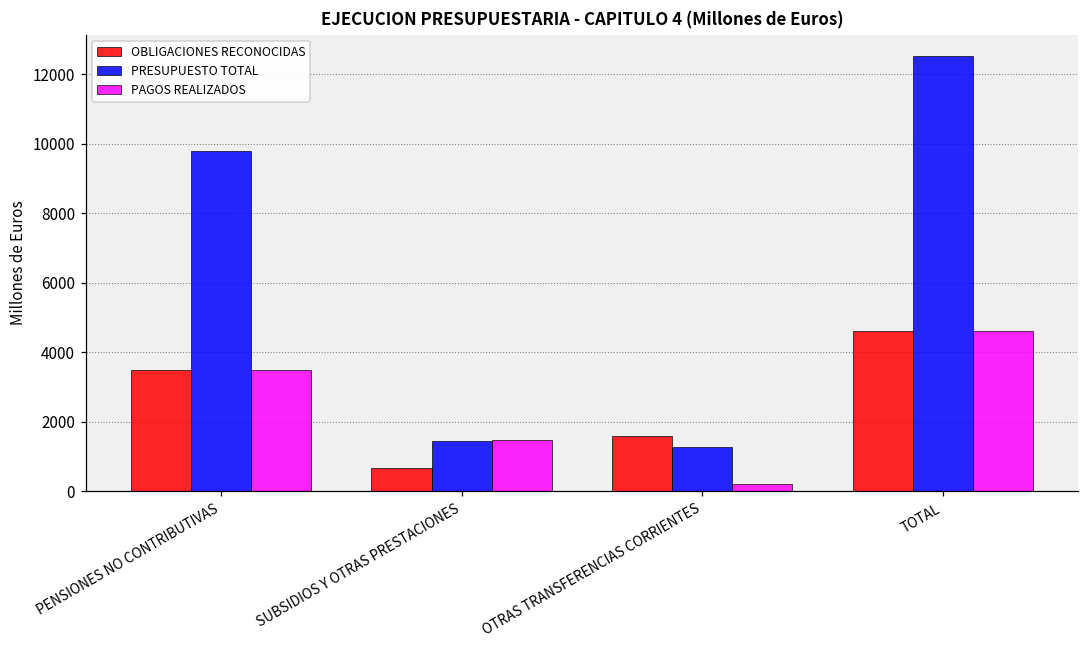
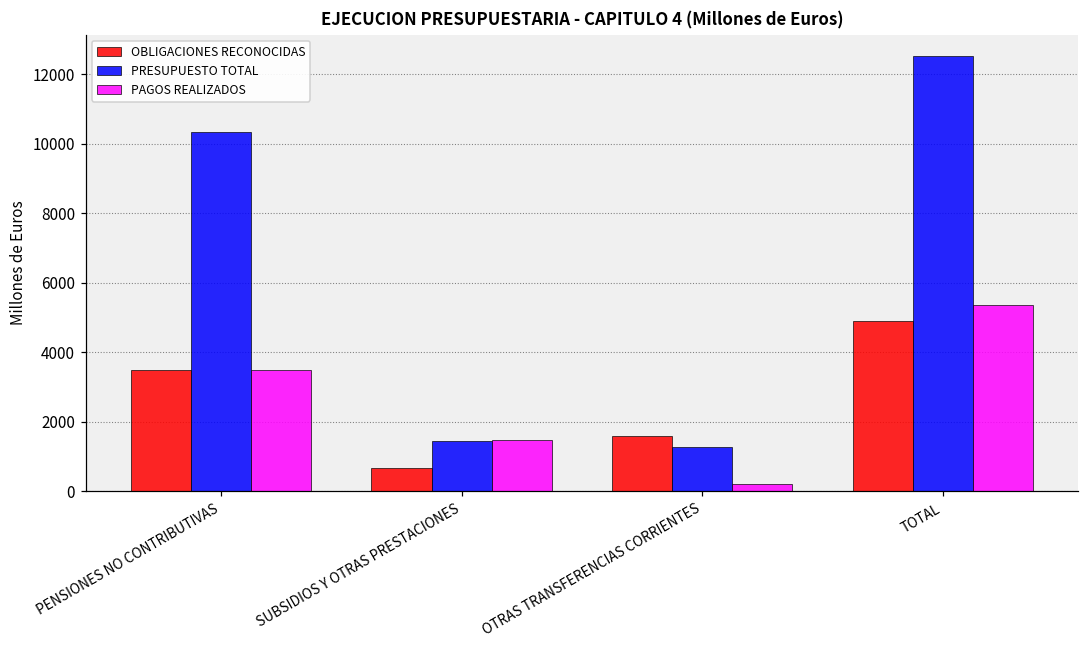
PRESUPUESTO TOTAL, PENSIONES NO CONTRIBUTIVAS: 9800 -> 10300
OBLIGACIONES RECONOCIDAS, TOTAL: 4600 -> 4900
PAGOS REALIZADOS, TOTAL: 4600 -> 5300
